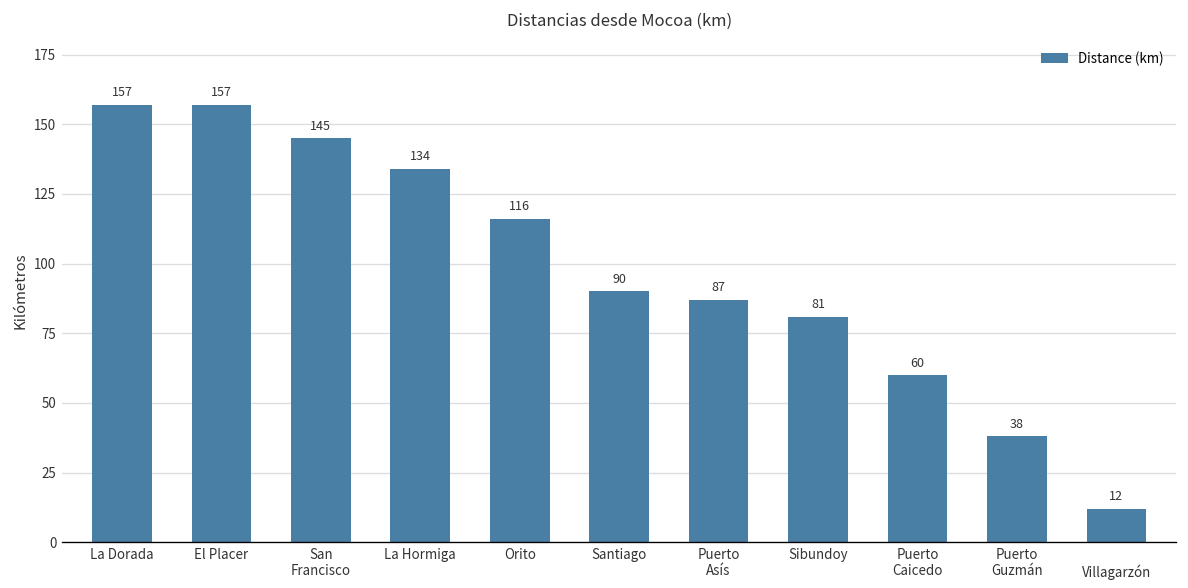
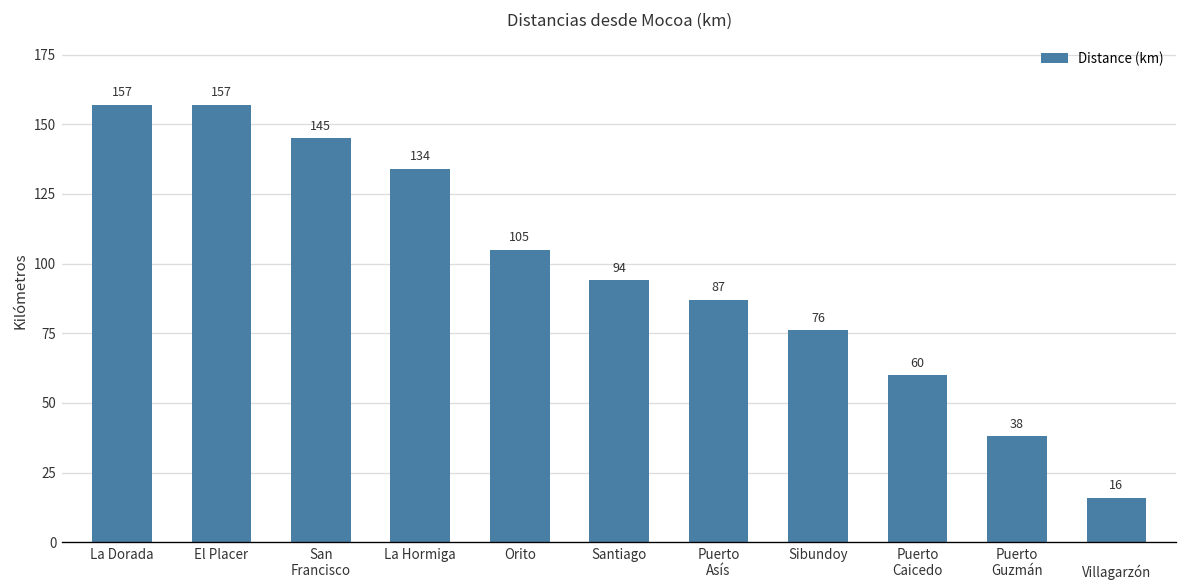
Orito: 116 -> 105
Santiago: 90 -> 94
Sibundoy: 81 -> 76
Villagarzón: 12 -> 16
